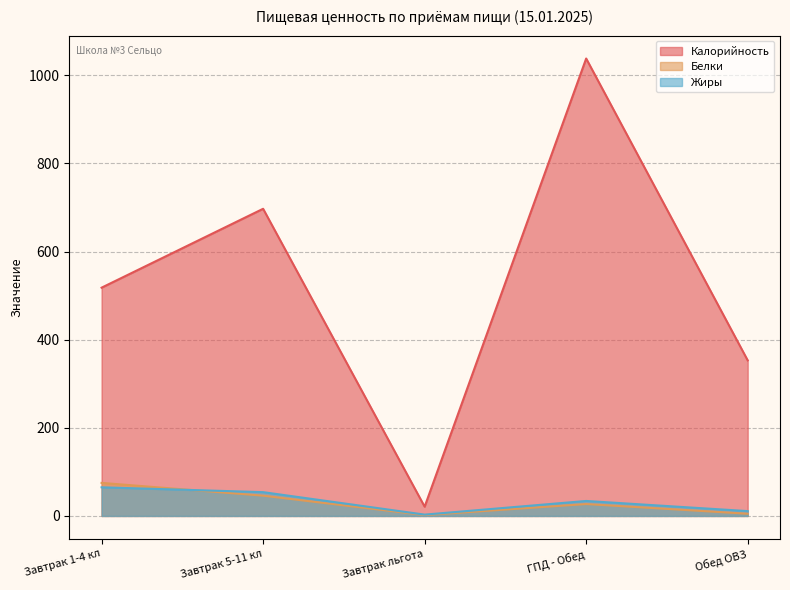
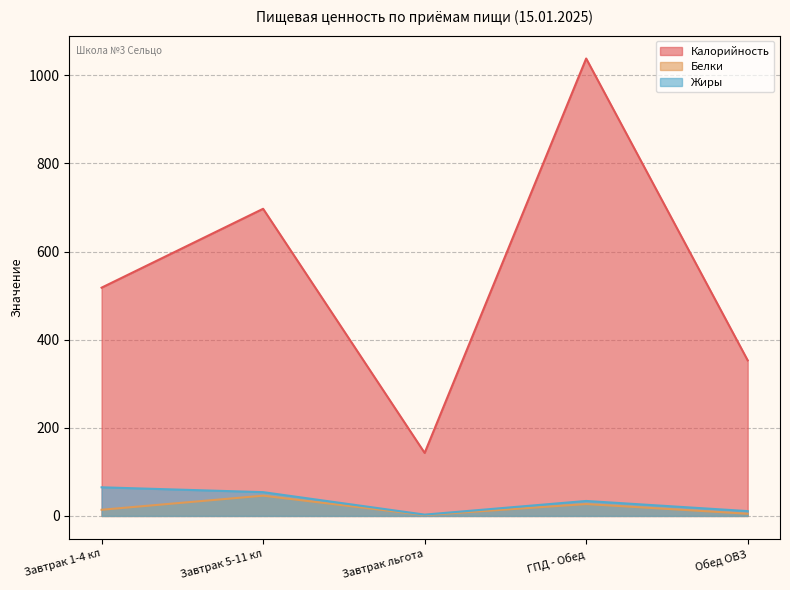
Белки, Завтрак 1-4 кл: 80 -> 10
Калорийность, Завтрак льгота: 20 -> 140
